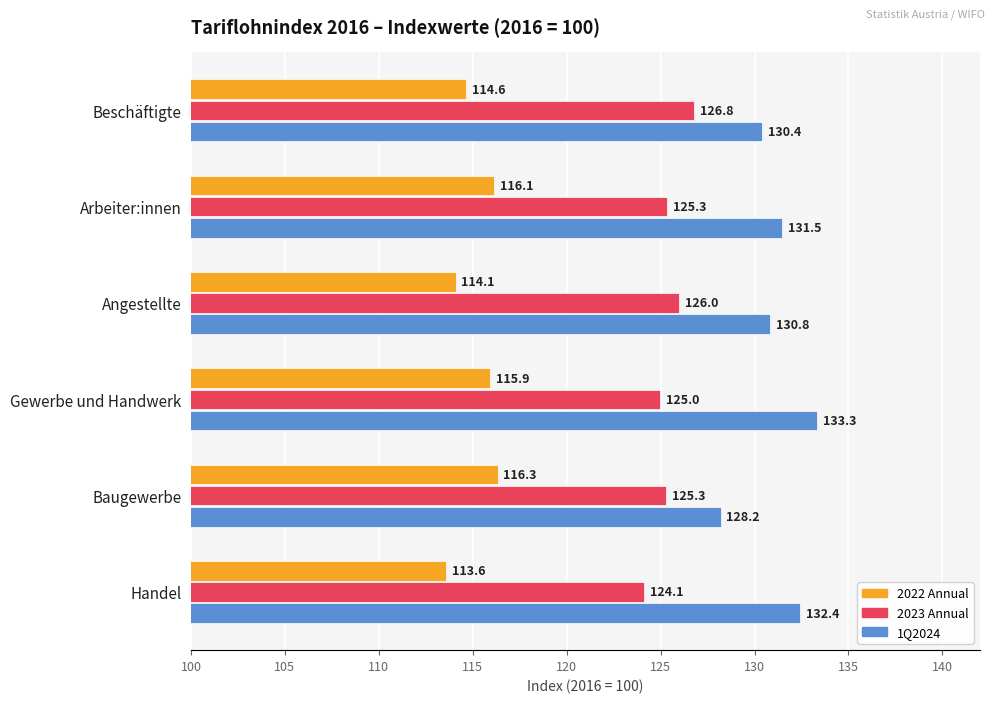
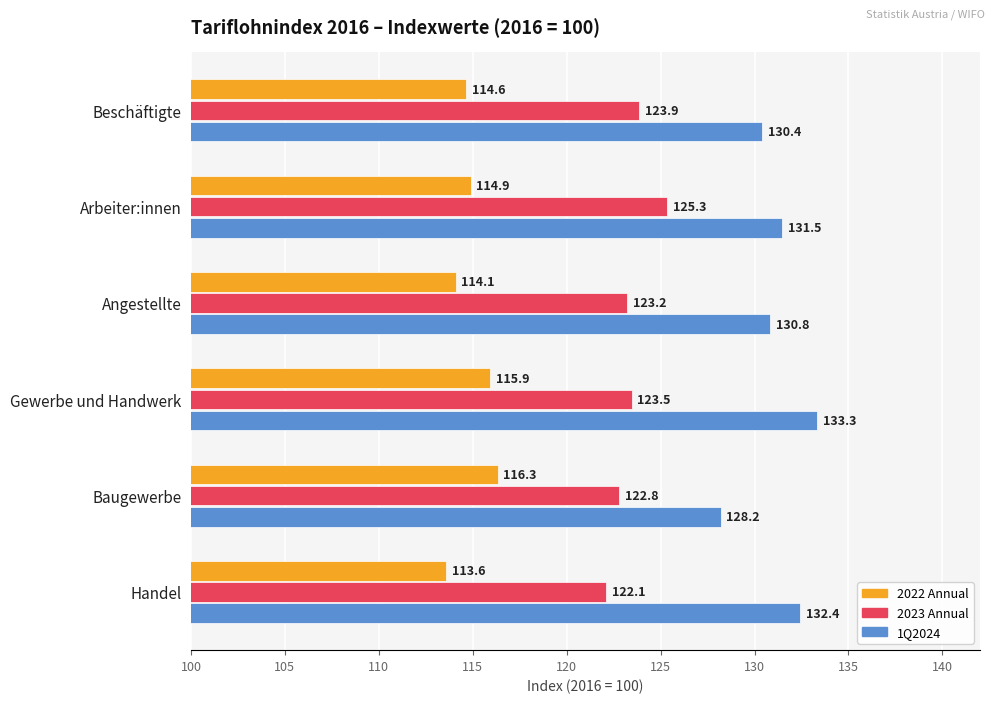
2023 Annual, Beschäftigte: 126.8 -> 123.9
2022 Annual, Arbeiter:innen: 116.1 -> 114.9
2023 Annual, Angestellte: 126.0 -> 123.2
2023 Annual, Gewerbe und Handwerk: 125.0 -> 123.5
2023 Annual, Baugewerbe: 125.3 -> 122.8
2023 Annual, Handel: 124.1 -> 122.1
